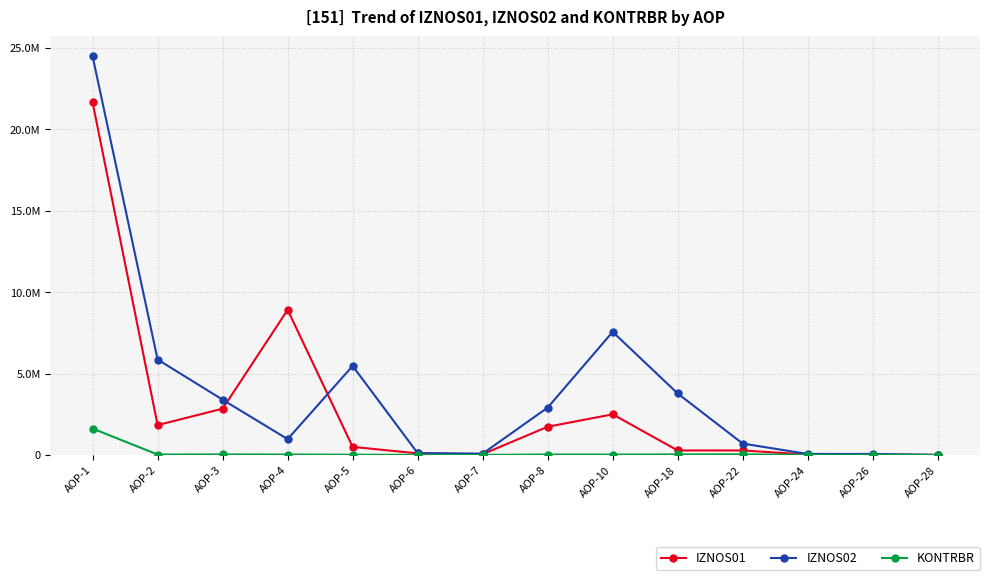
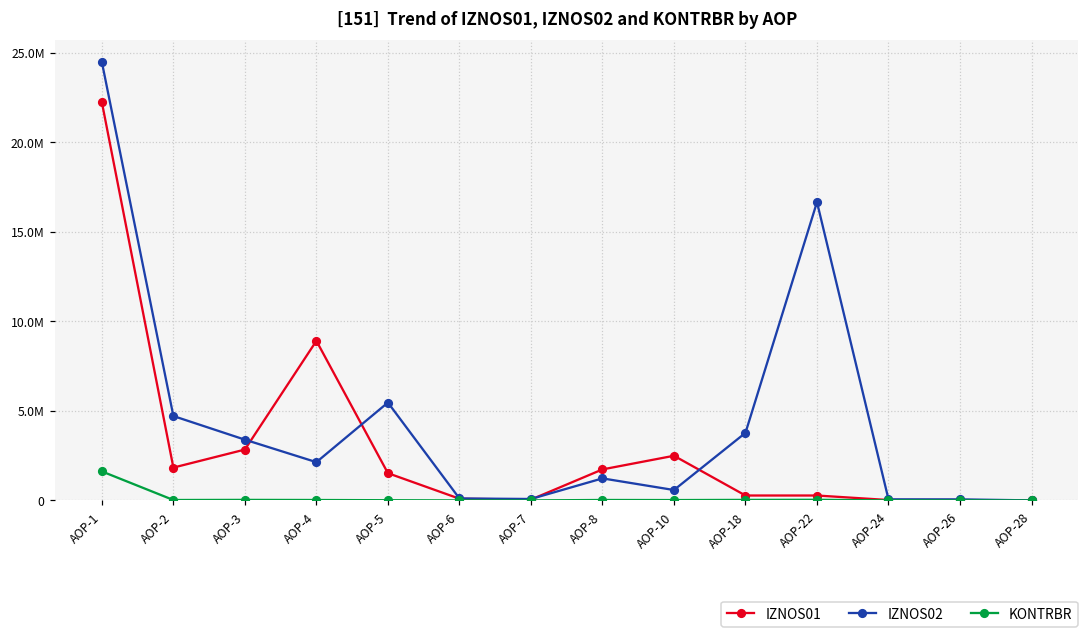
IZNOS01, AOP-1: 21700000 -> 22200000
IZNOS02, AOP-2: 5900000 -> 4700000
IZNOS02, AOP-4: 1000000 -> 2100000
IZNOS01, AOP-5: 500000 -> 1500000
IZNOS02, AOP-8: 2900000 -> 1200000
IZNOS02, AOP-10: 7600000 -> 600000
IZNOS02, AOP-22: 700000 -> 16700000
